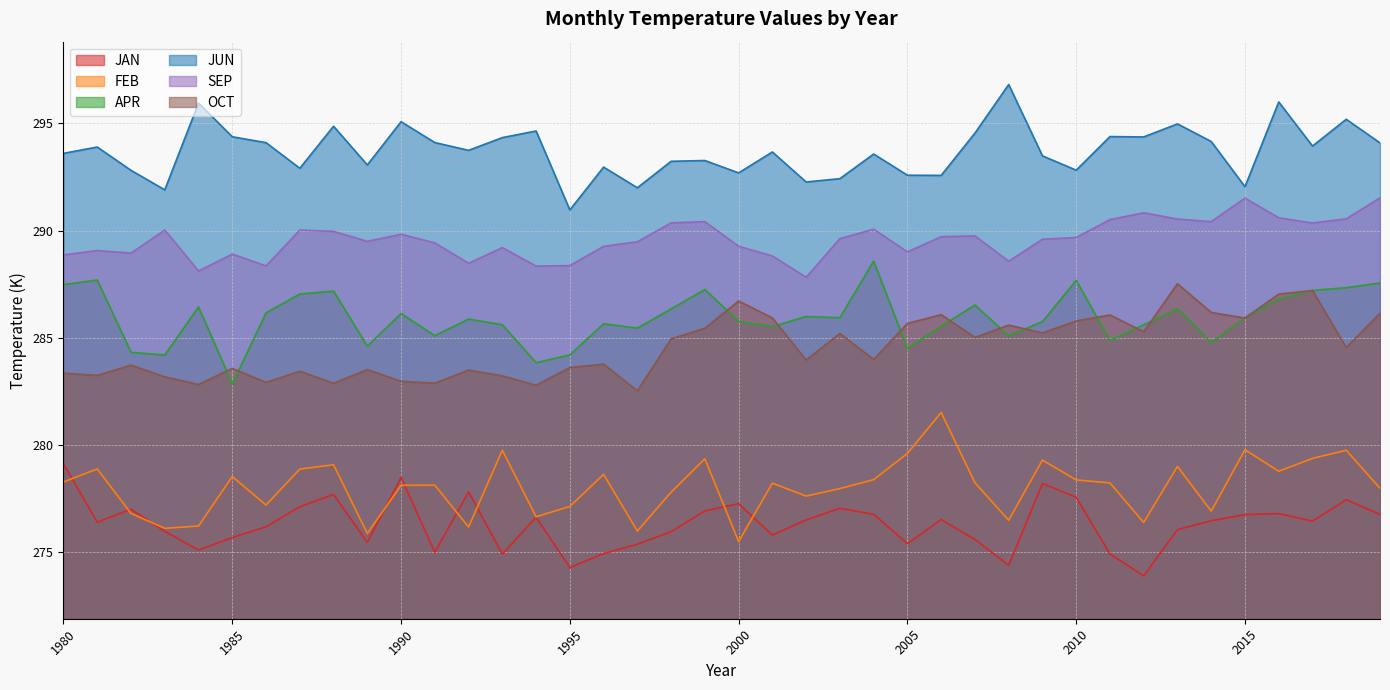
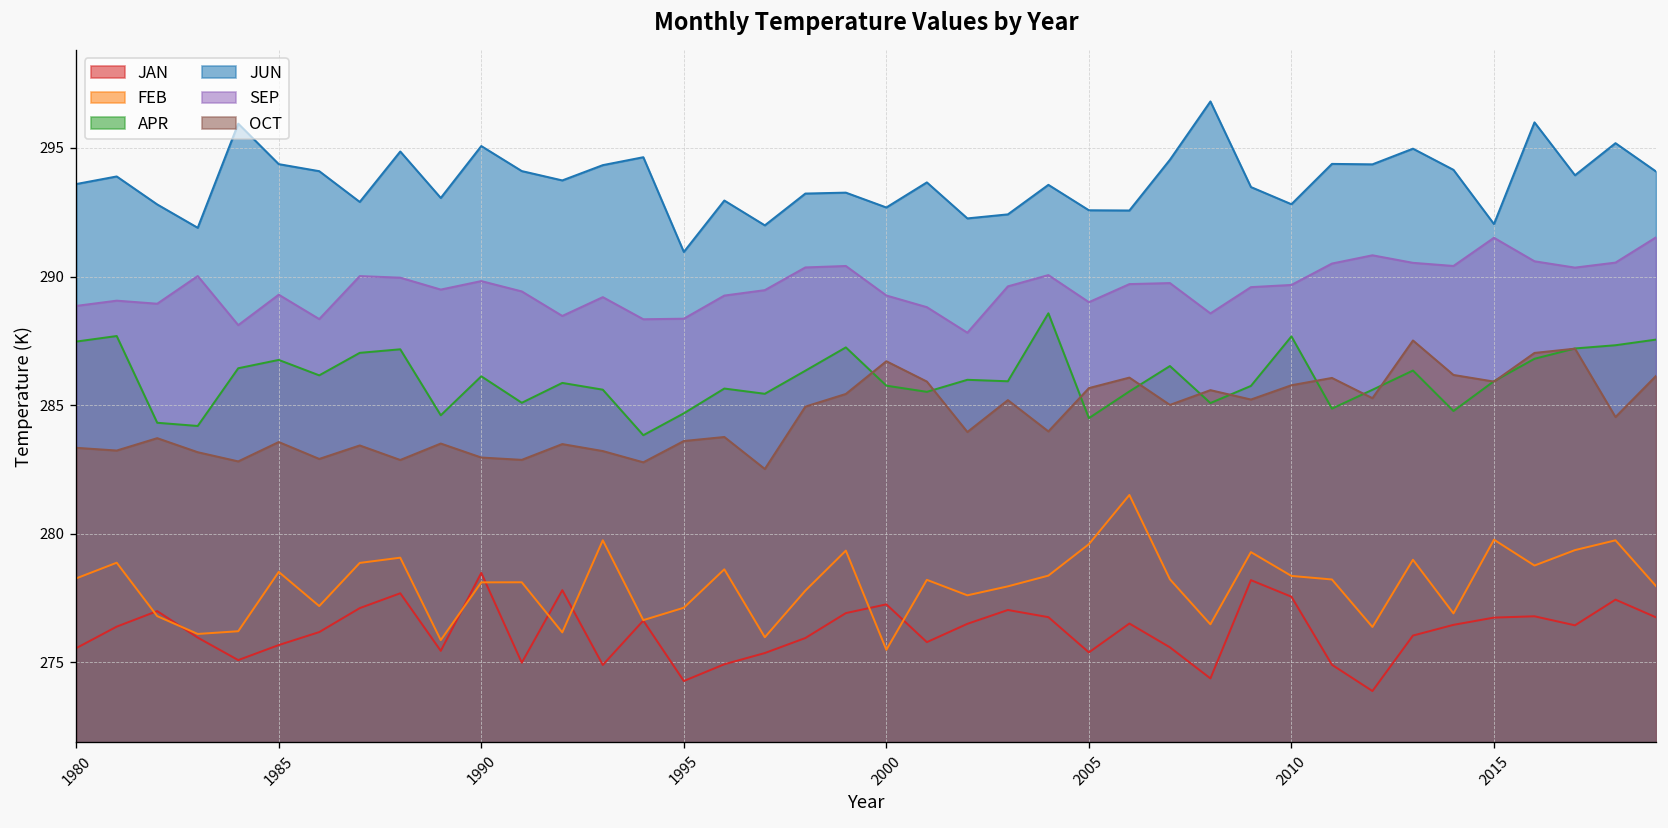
JAN, 1980: 279.1 -> 275.6
APR, 1985: 282.8 -> 286.8
SEP, 1985: 288.9 -> 289.3
APR, 1995: 284.2 -> 284.7
